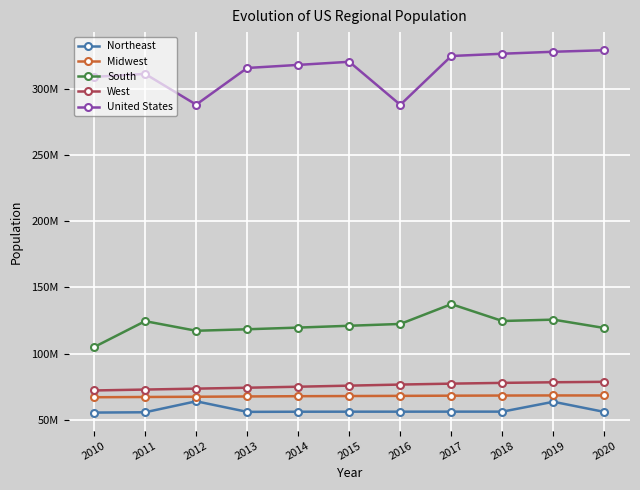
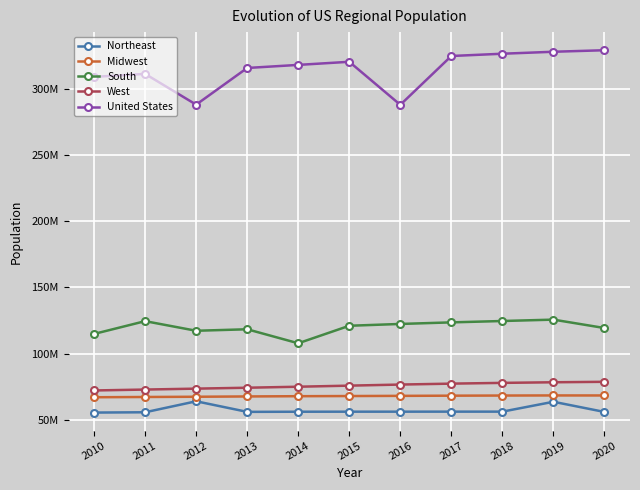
South, 2010: 105000000 -> 115000000
South, 2014: 120000000 -> 108000000
South, 2017: 137000000 -> 124000000
